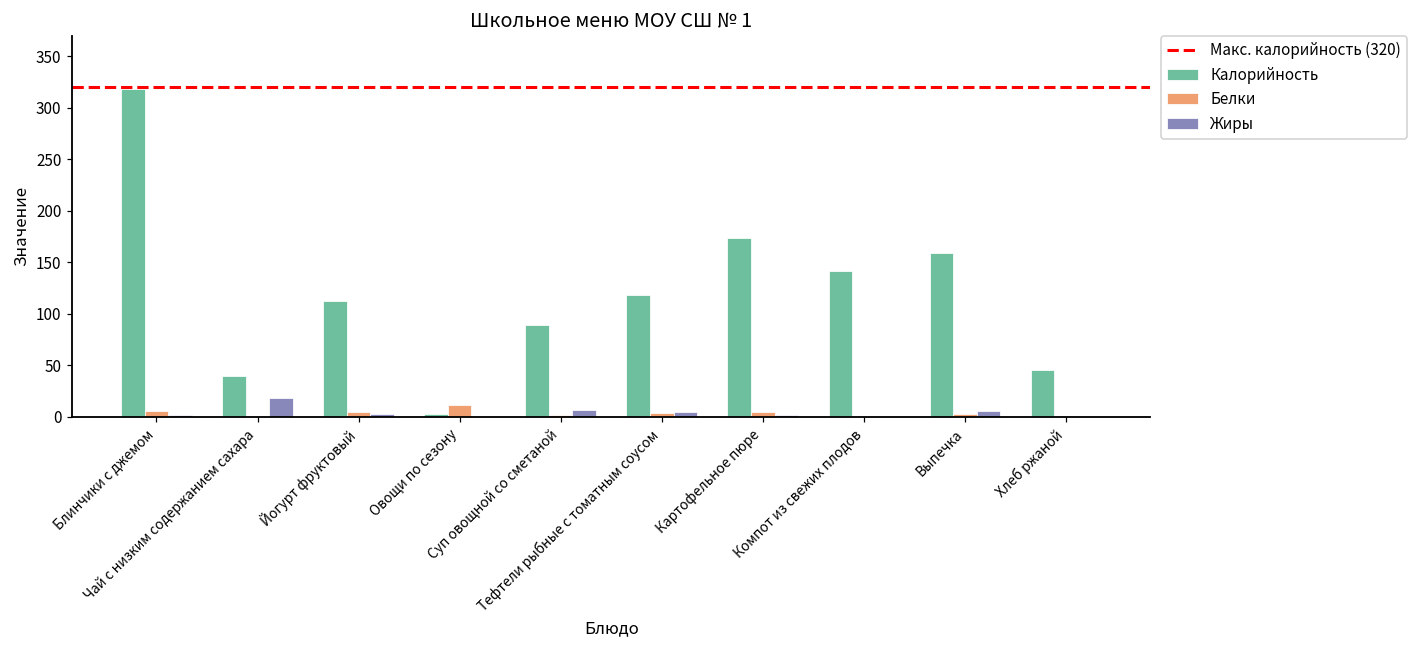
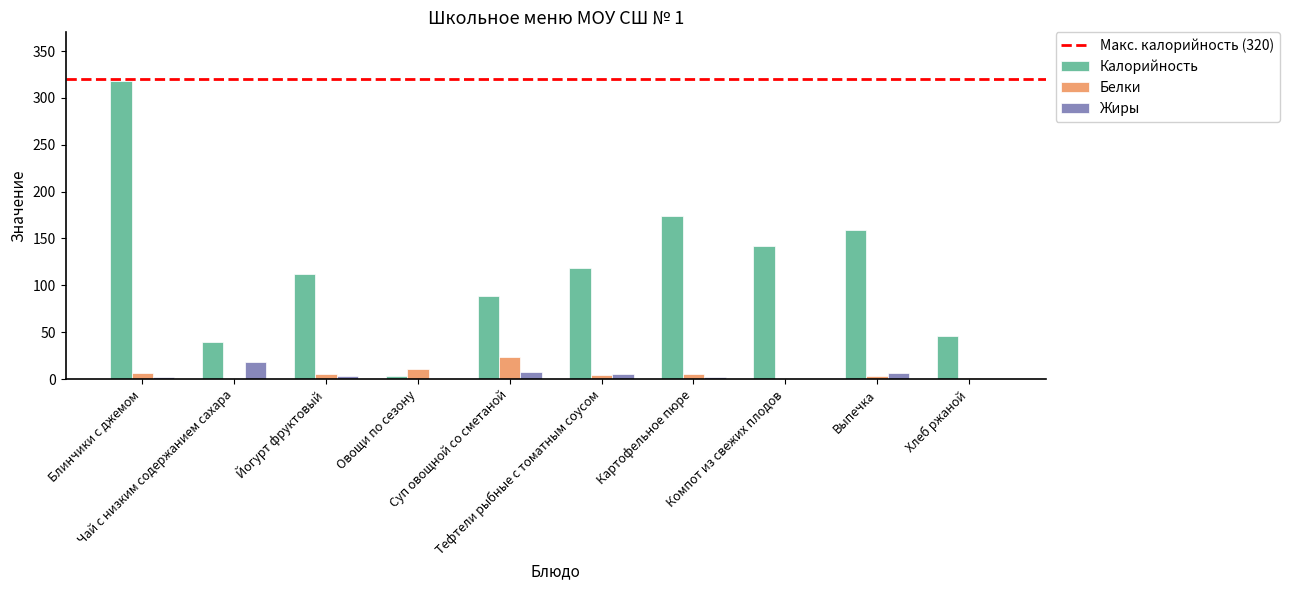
Белки, Суп овощной со сметаной: 0 -> 20
